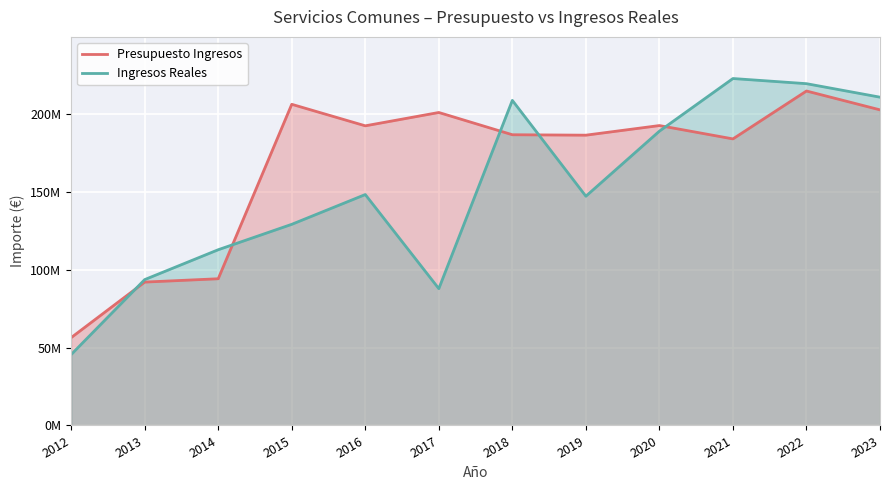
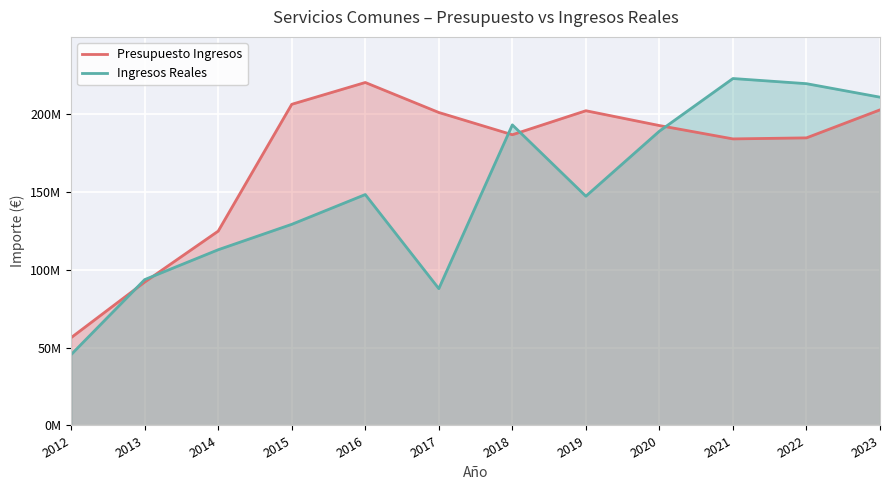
Presupuesto Ingresos, 2014: 94000000 -> 125000000
Presupuesto Ingresos, 2016: 192000000 -> 220000000
Ingresos Reales, 2018: 209000000 -> 193000000
Presupuesto Ingresos, 2019: 186000000 -> 202000000
Presupuesto Ingresos, 2022: 215000000 -> 185000000
